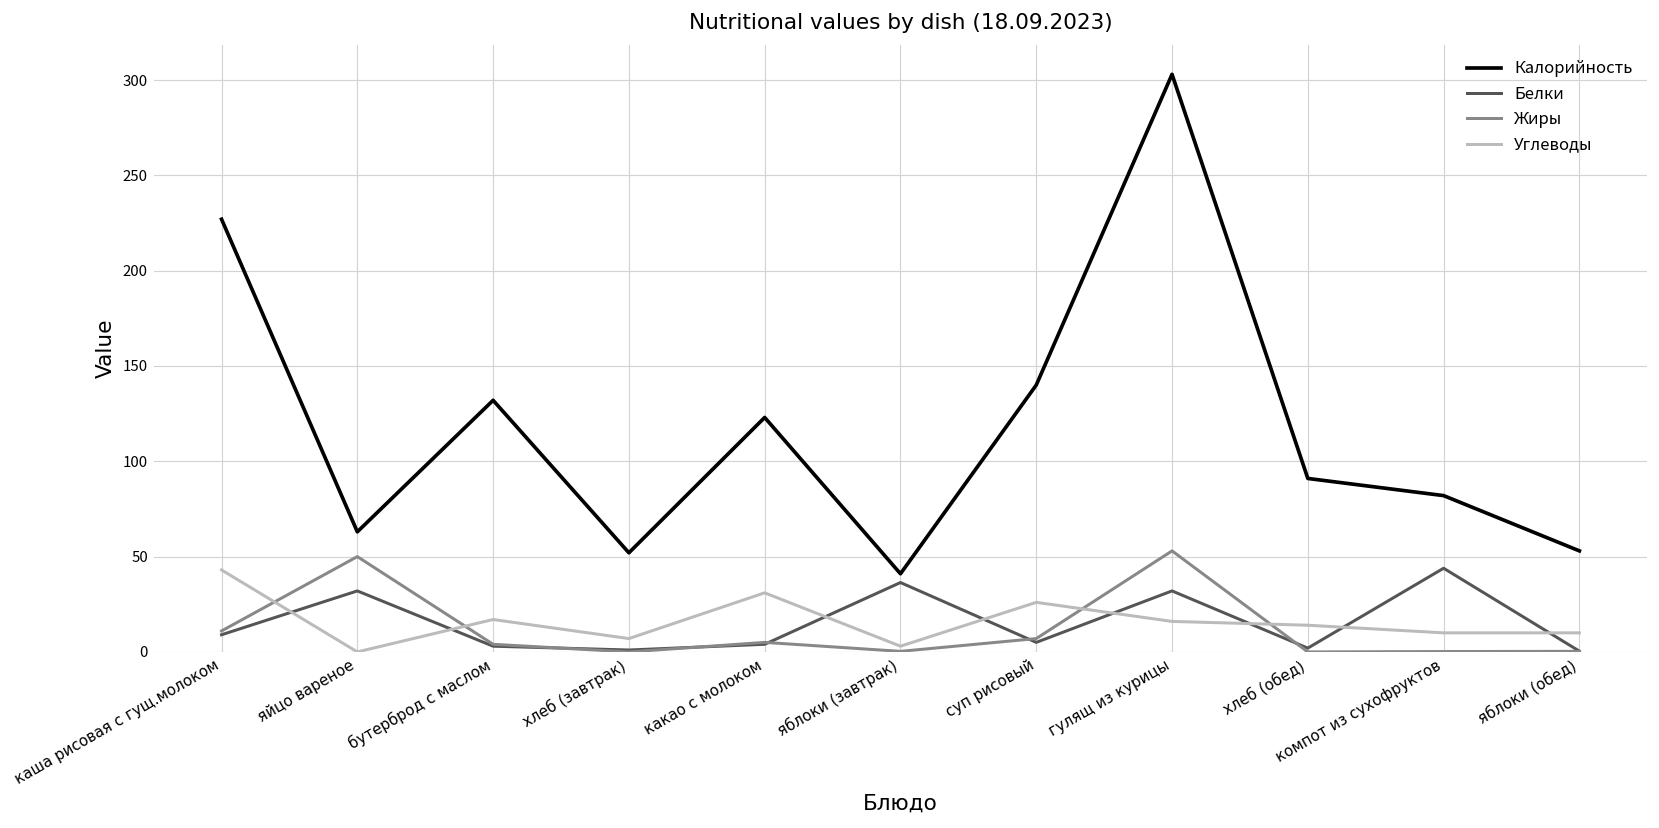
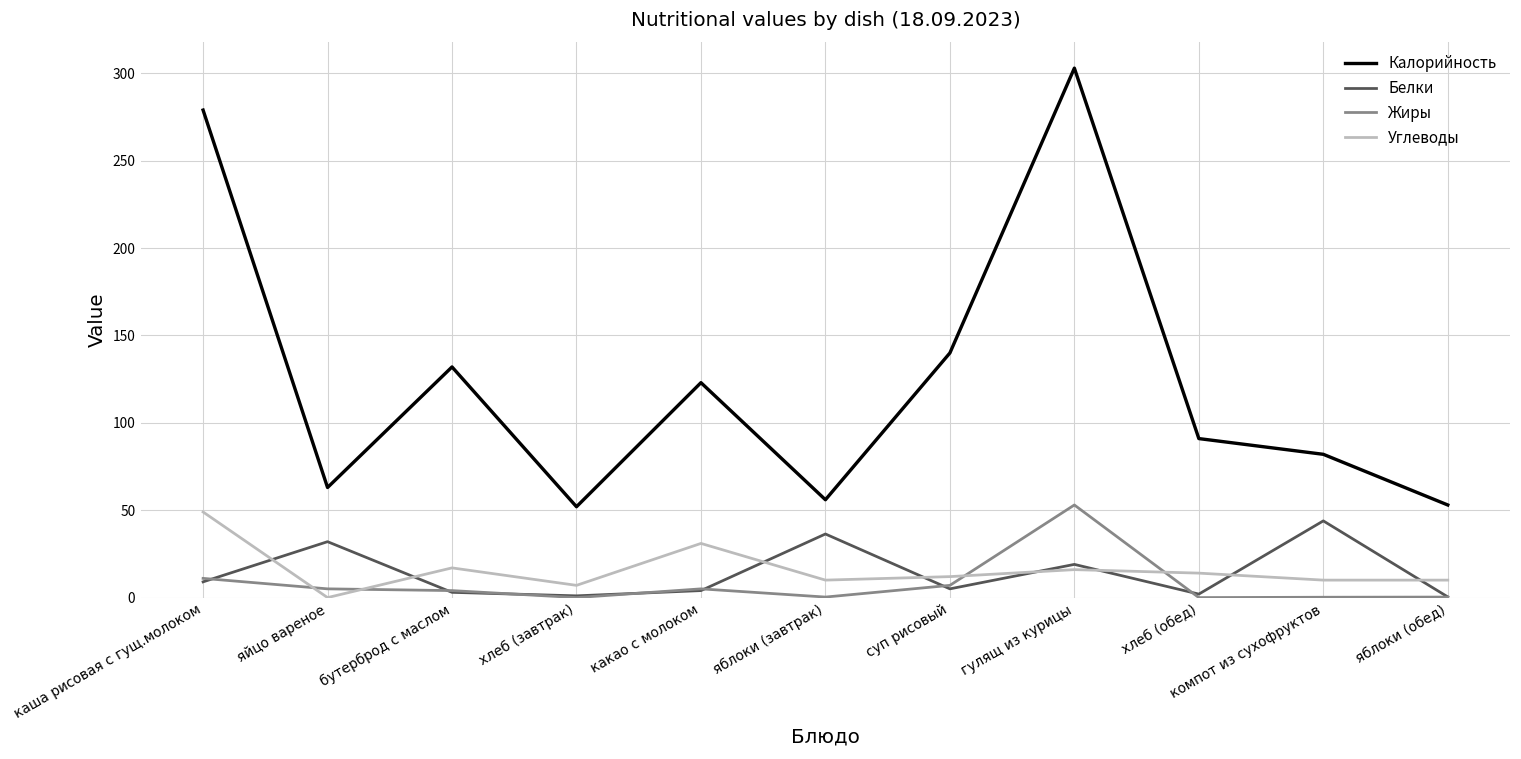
Калорийность, каша рисовая с гущ.молоком: 227 -> 279
Углеводы, каша рисовая с гущ.молоком: 43 -> 49
Жиры, яйцо вареное: 50 -> 5
Калорийность, яблоки (завтрак): 41 -> 56
Углеводы, яблоки (завтрак): 3 -> 10
Углеводы, суп рисовый: 26 -> 12
Белки, гулящ из курицы: 32 -> 19
